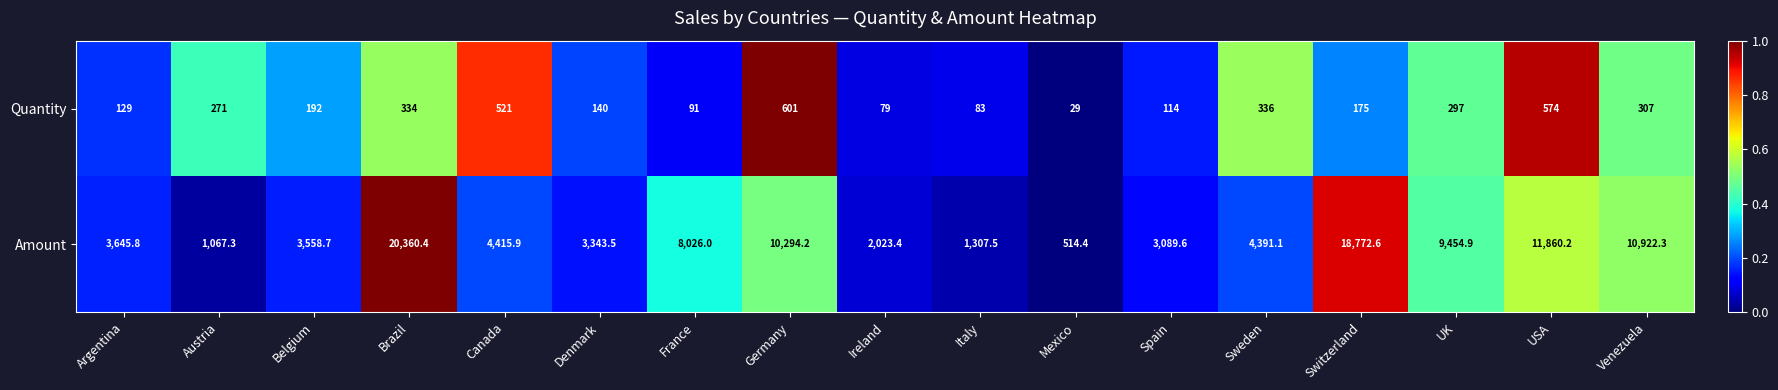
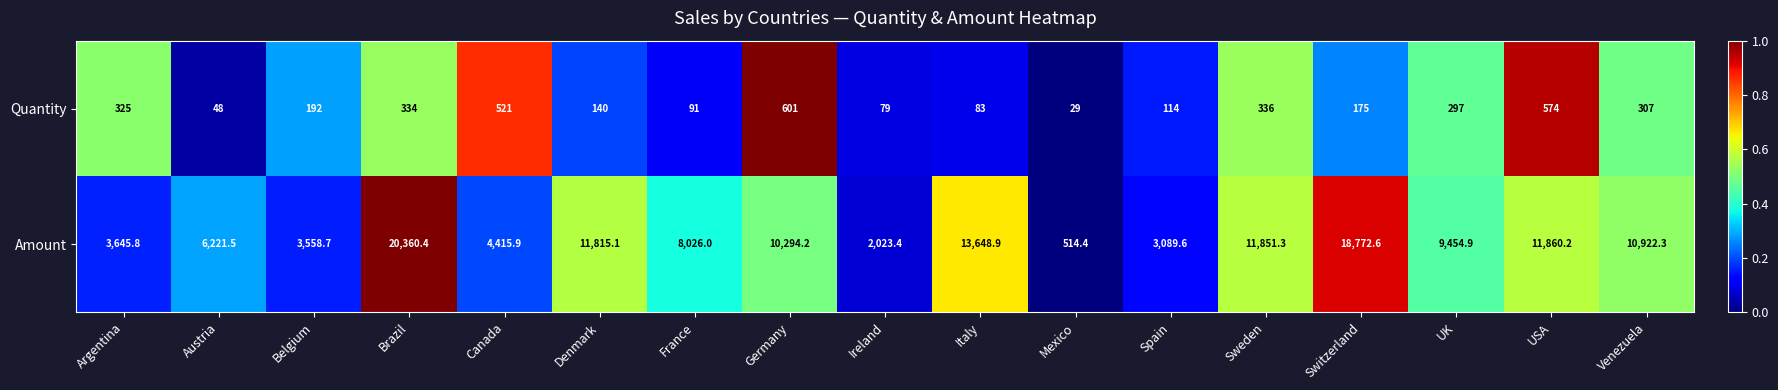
Quantity, Argentina: 129 -> 325
Quantity, Austria: 271 -> 48
Amount, Austria: 1,067.3 -> 6,221.5
Amount, Denmark: 3,343.5 -> 11,815.1
Amount, Italy: 1,307.5 -> 13,648.9
Amount, Sweden: 4,391.1 -> 11,851.3
